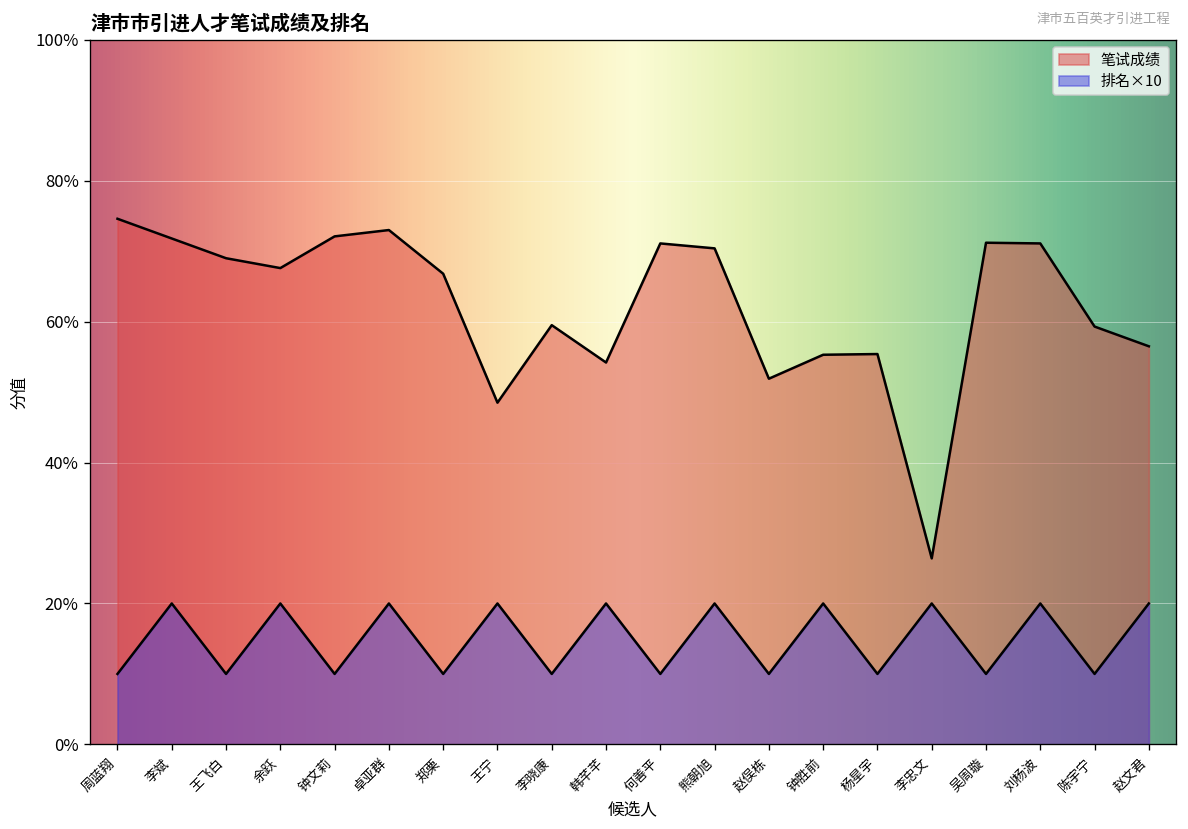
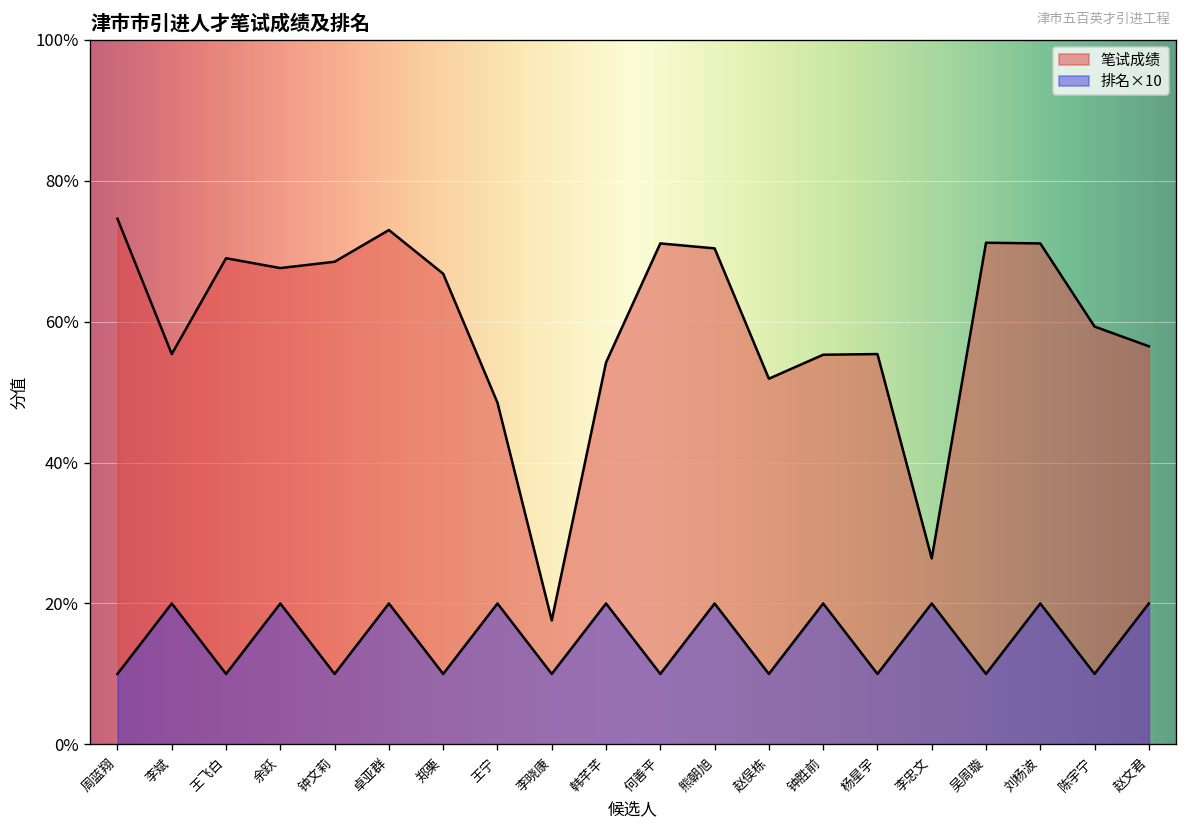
笔试成绩, 李斌: 72% -> 55%
笔试成绩, 钟文莉: 72% -> 69%
笔试成绩, 李晓康: 60% -> 18%
